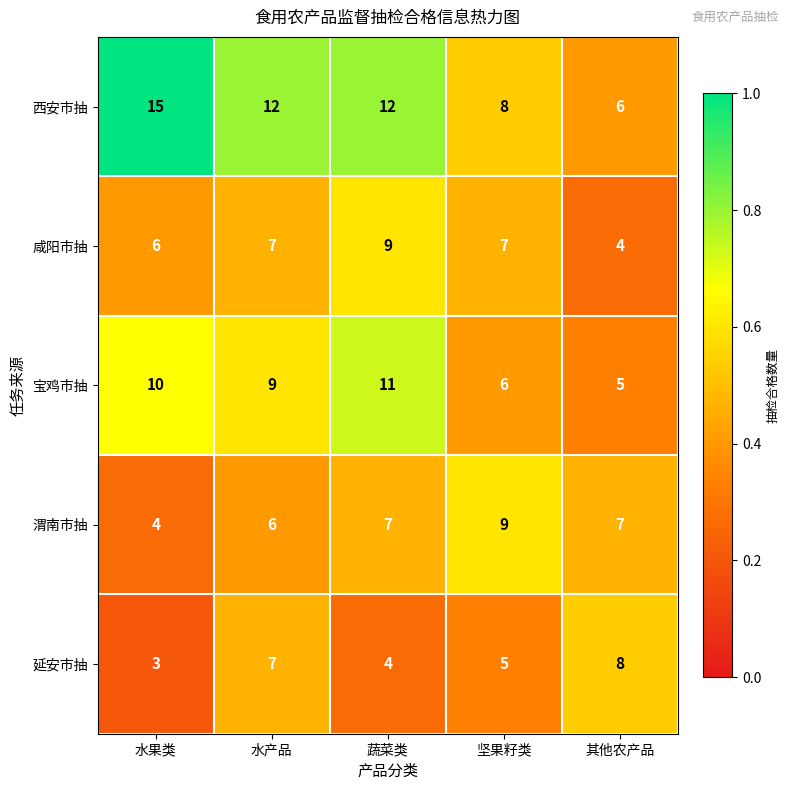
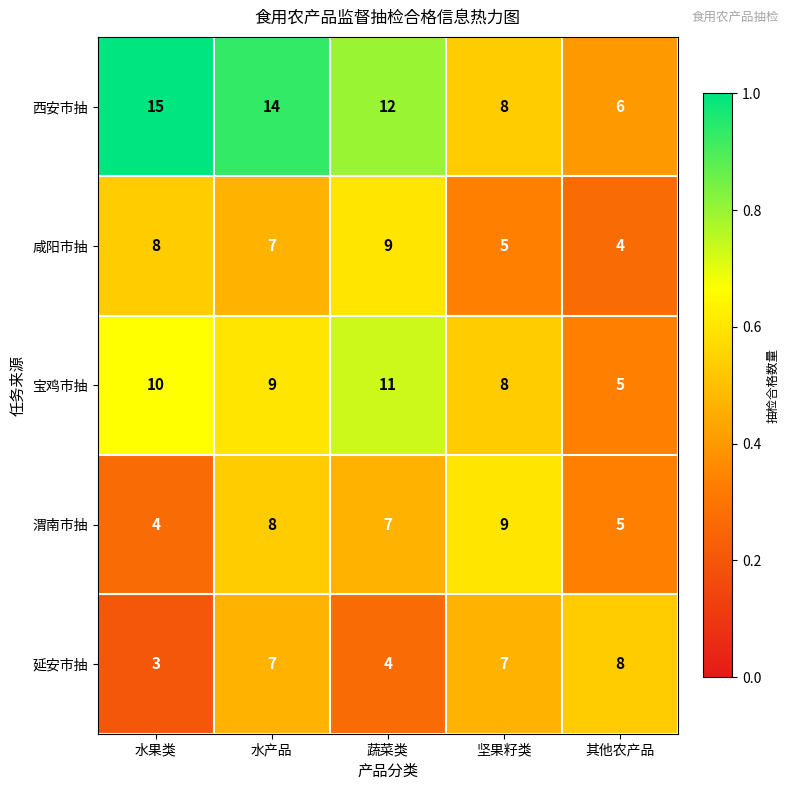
西安市抽, 水产品: 12 -> 14
咸阳市抽, 水果类: 6 -> 8
咸阳市抽, 坚果籽类: 7 -> 5
宝鸡市抽, 坚果籽类: 6 -> 8
渭南市抽, 水产品: 6 -> 8
渭南市抽, 其他农产品: 7 -> 5
延安市抽, 坚果籽类: 5 -> 7
